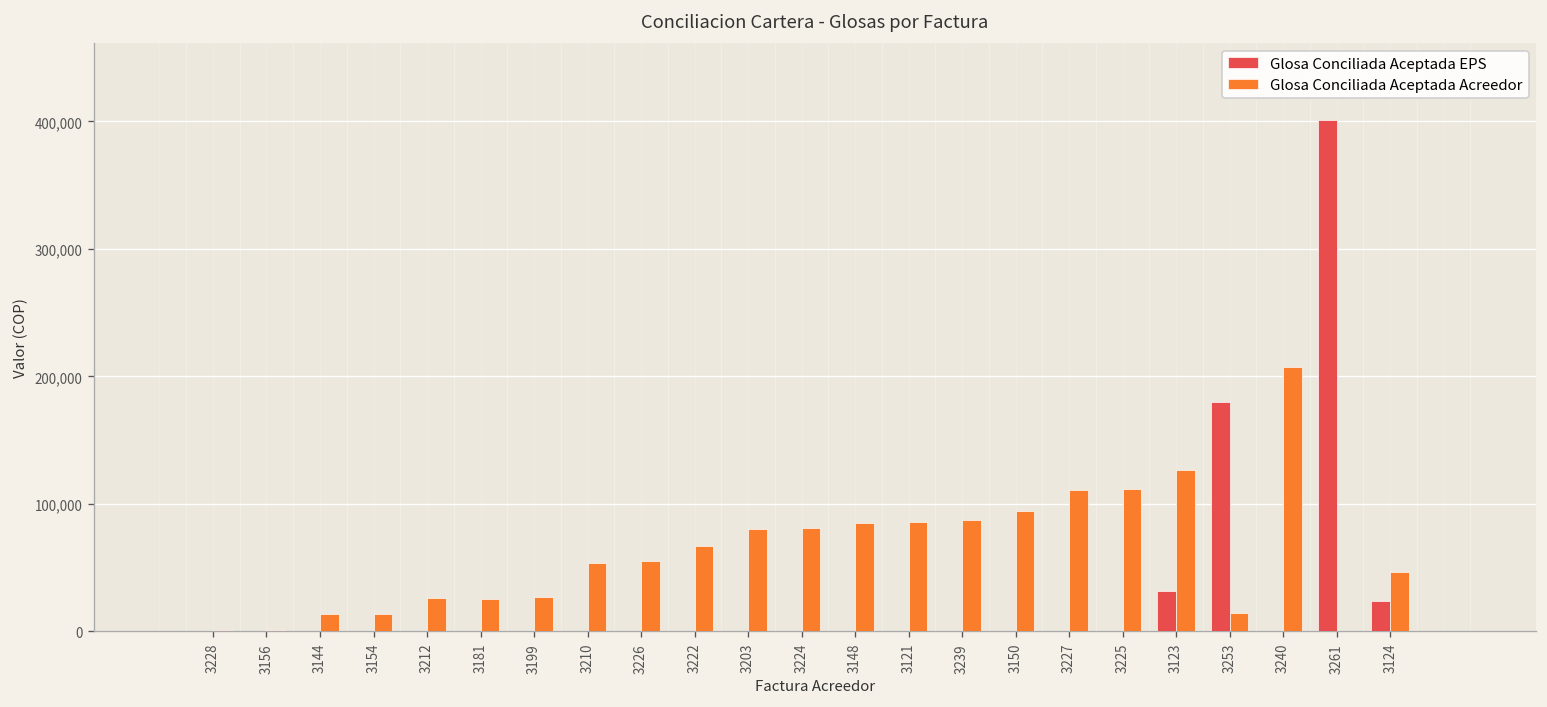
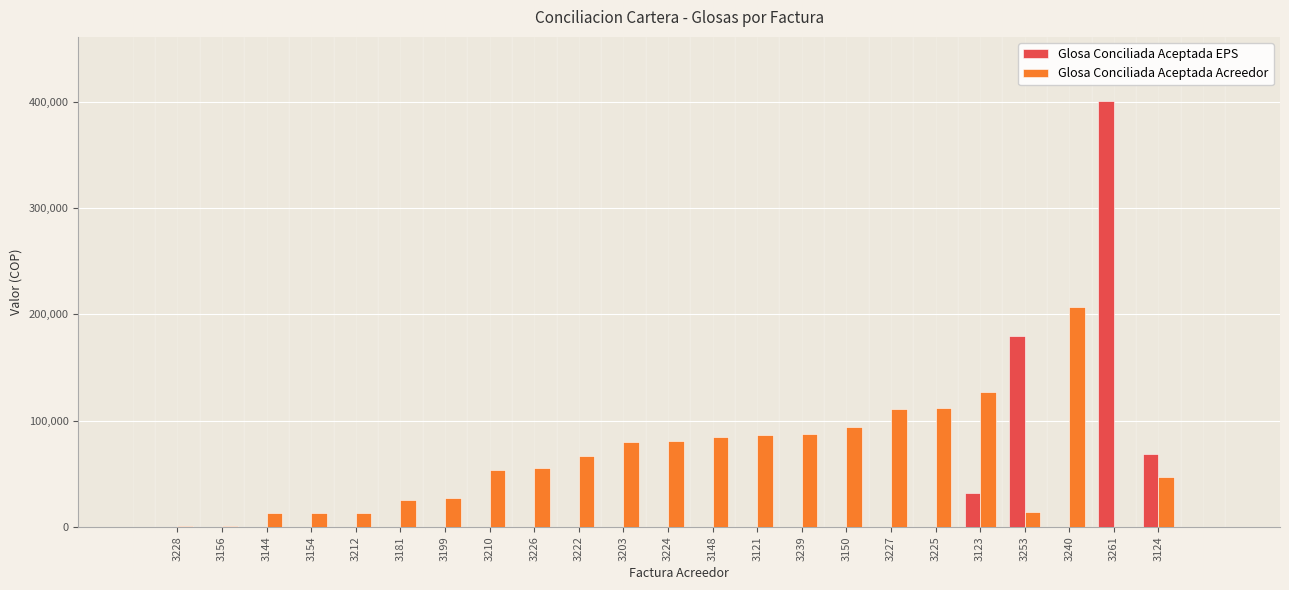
Glosa Conciliada Aceptada Acreedor, 3212: 26,000 -> 13,000
Glosa Conciliada Aceptada EPS, 3124: 24,000 -> 68,000
